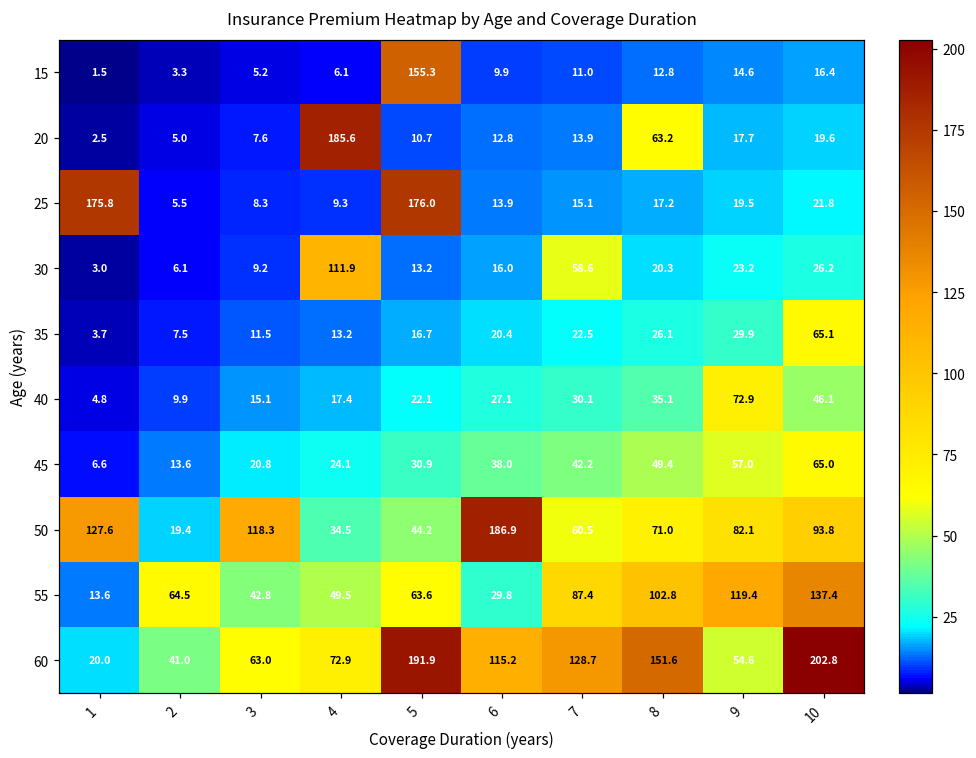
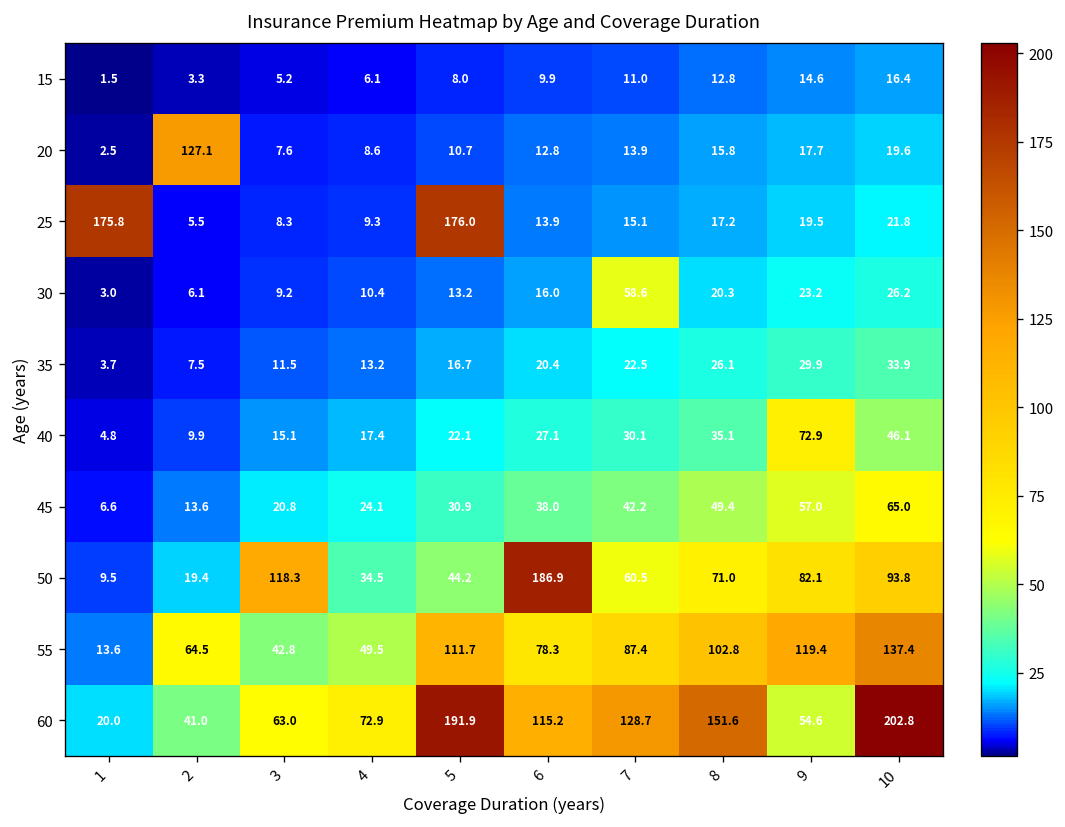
15, 5: 155.3 -> 8.0
20, 2: 5.0 -> 127.1
20, 4: 185.6 -> 8.6
20, 8: 63.2 -> 15.8
30, 4: 111.9 -> 10.4
35, 10: 65.1 -> 33.9
50, 1: 127.6 -> 9.5
55, 5: 63.6 -> 111.7
55, 6: 29.8 -> 78.3
